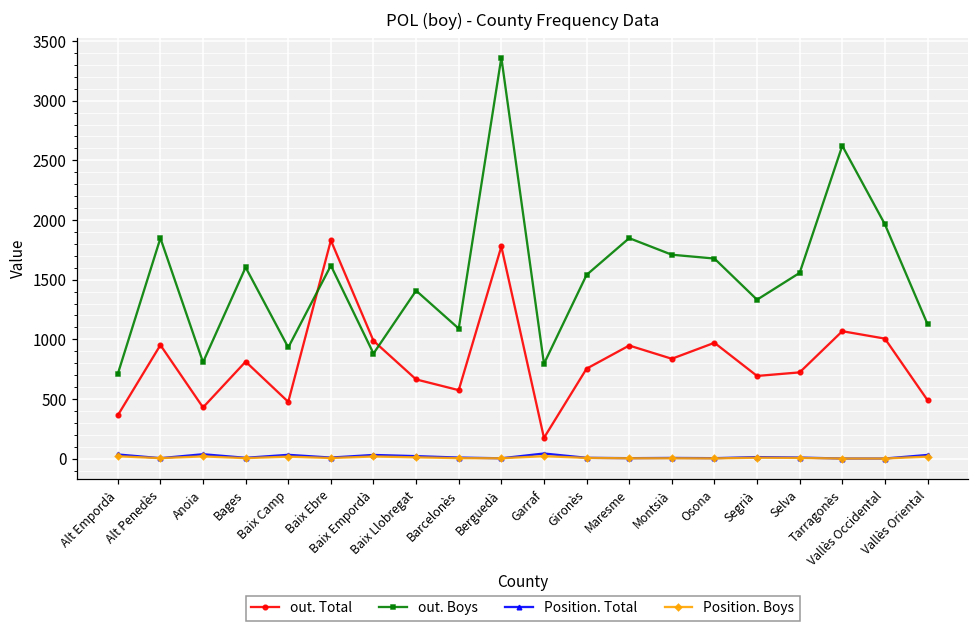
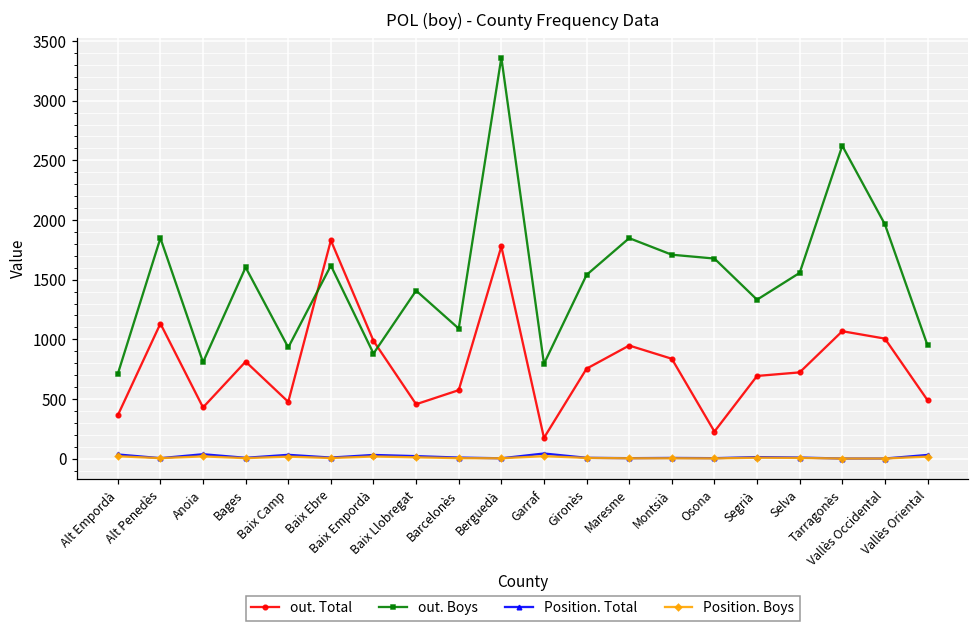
out. Total, Alt Penedès: 950 -> 1130
out. Total, Baix Llobregat: 660 -> 460
out. Total, Osona: 970 -> 230
out. Boys, Vallès Oriental: 1130 -> 950
